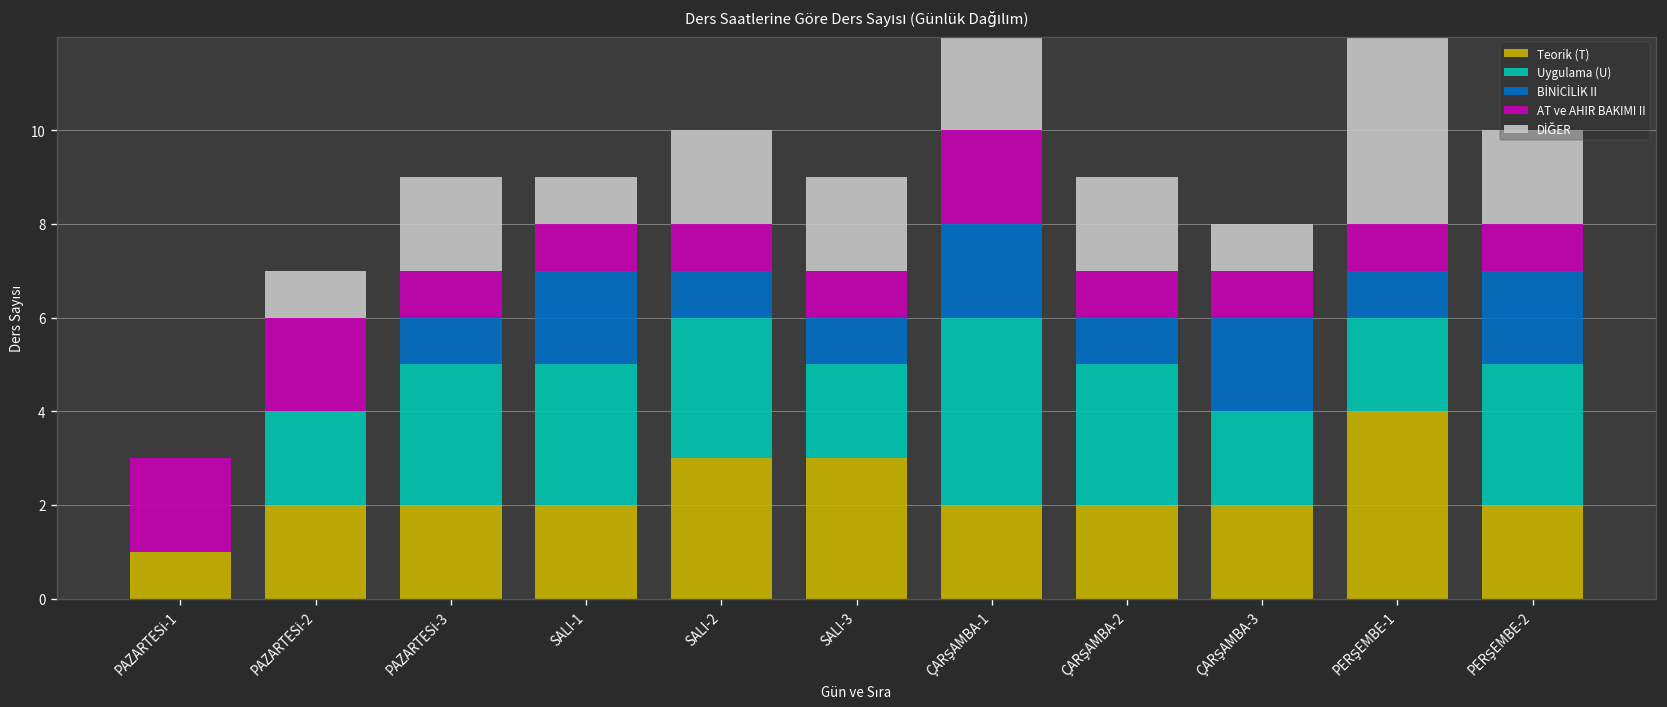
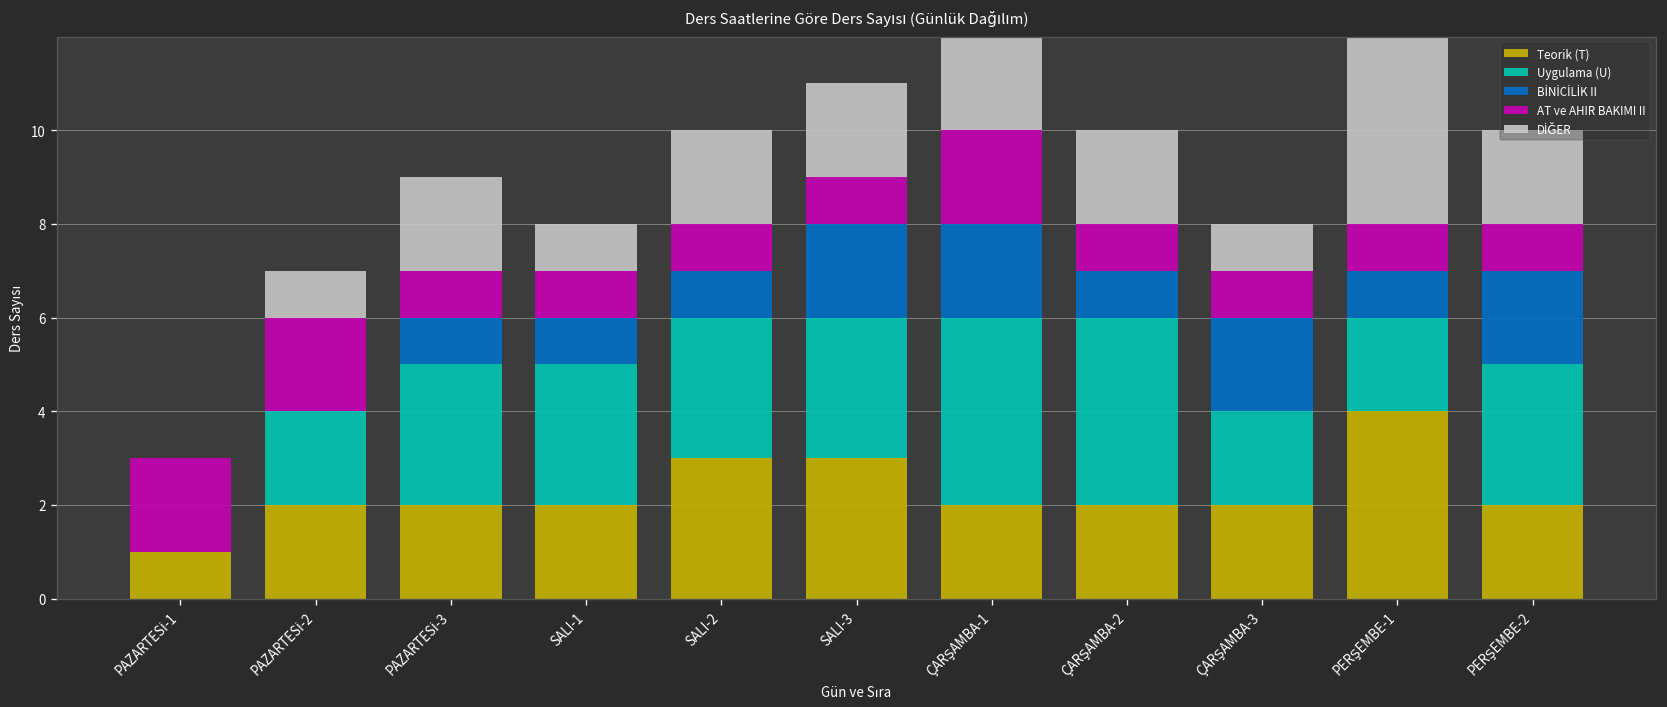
BİNİCİLİK II, SALI-1: 2 -> 1
Uygulama (U), SALI-3: 2 -> 3
BİNİCİLİK II, SALI-3: 1 -> 2
Uygulama (U), ÇARŞAMBA-2: 3 -> 4
